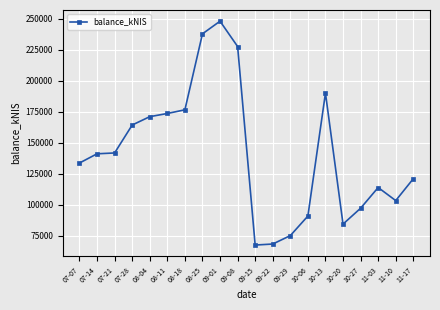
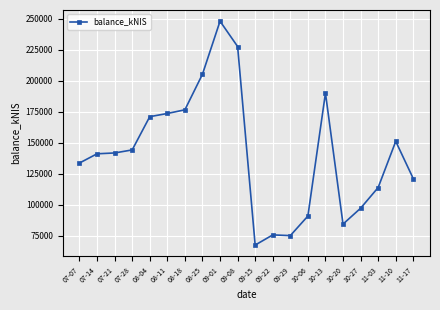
07-28: 164000 -> 144000
08-25: 238000 -> 205000
09-22: 68000 -> 76000
11-10: 103000 -> 151000
